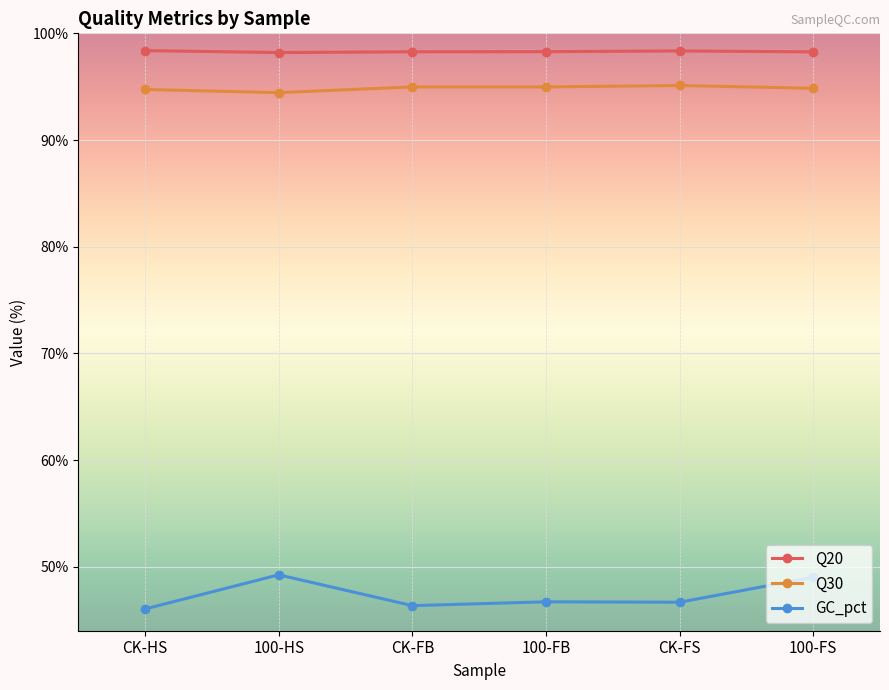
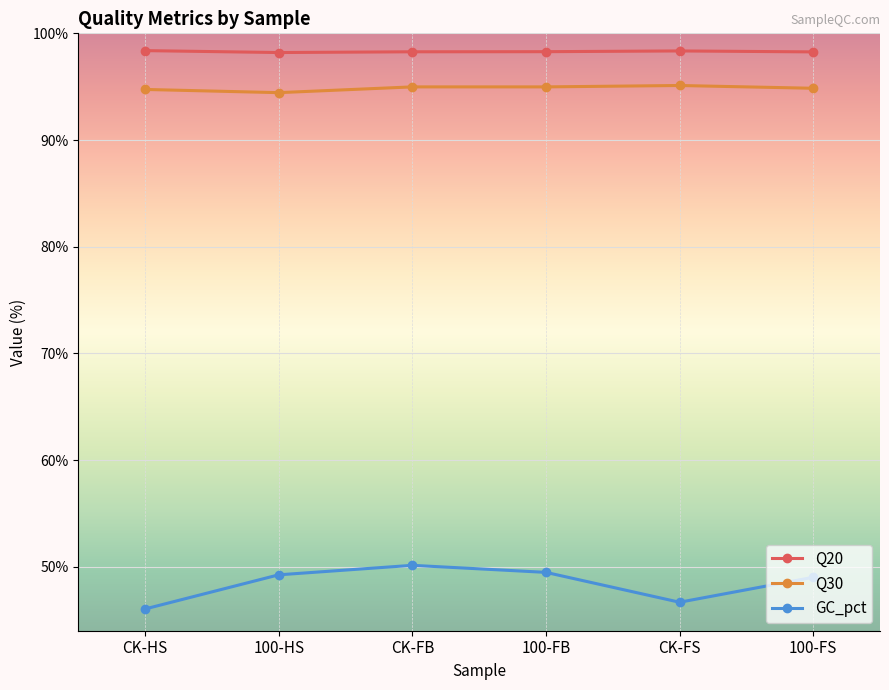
GC_pct, CK-FB: 46.4% -> 50.1%
GC_pct, 100-FB: 46.7% -> 49.5%
